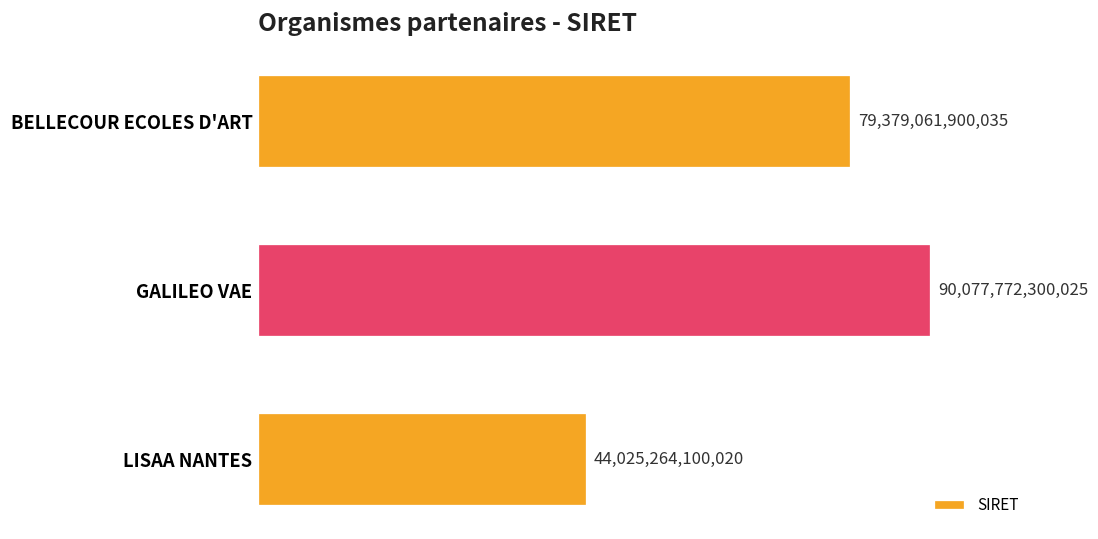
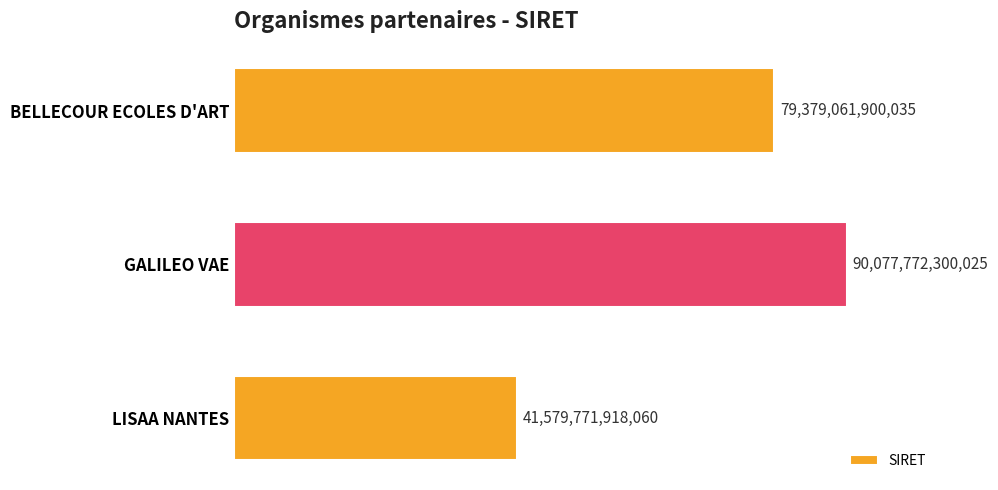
LISAA NANTES: 44,025,264,100,020 -> 41,579,771,918,060
